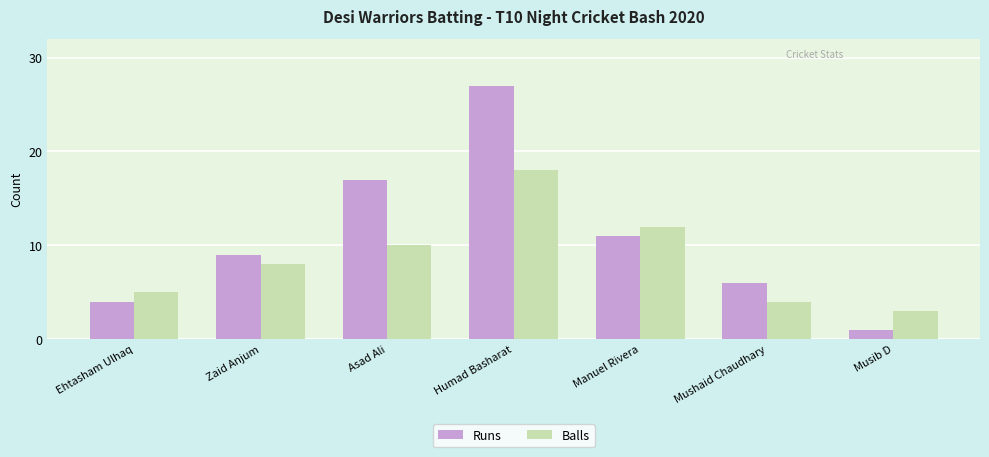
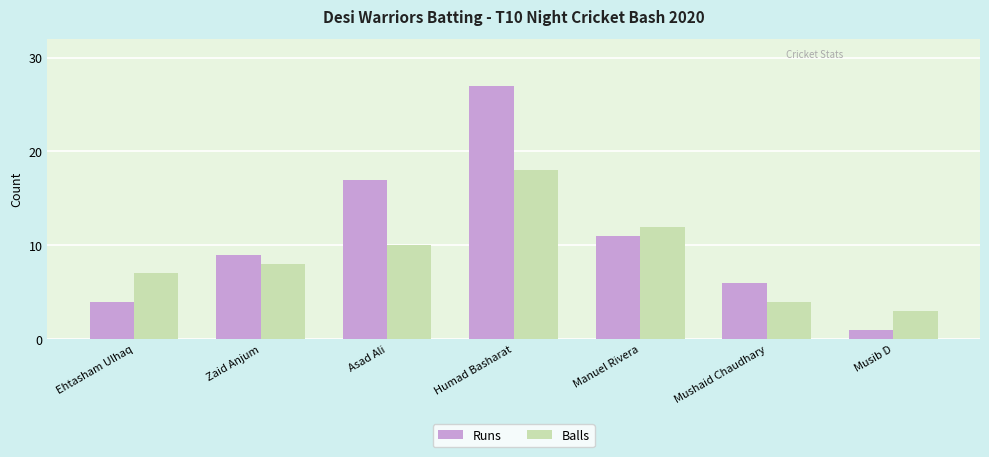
Balls, Ehtasham Ulhaq: 5 -> 7
